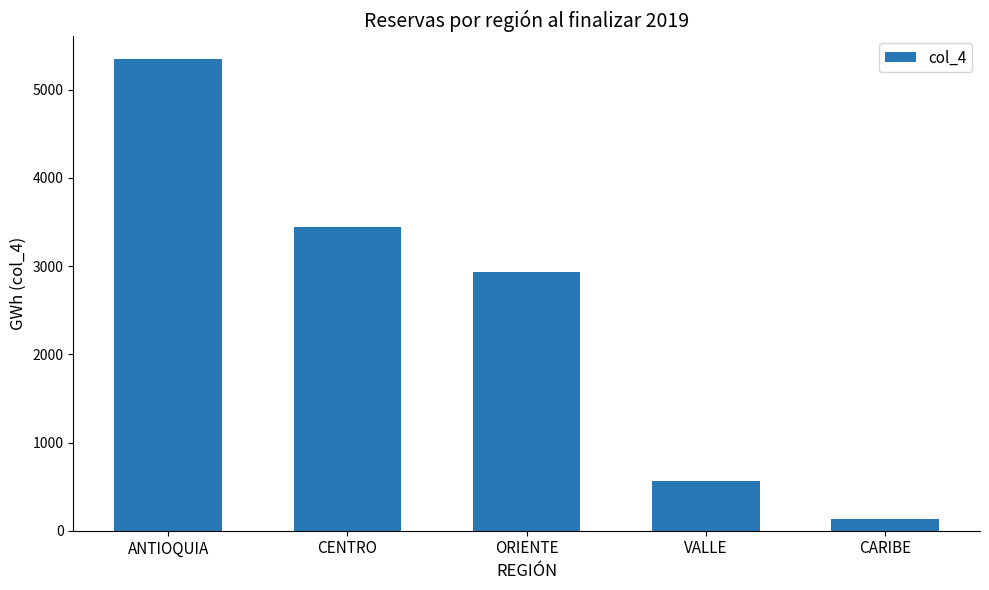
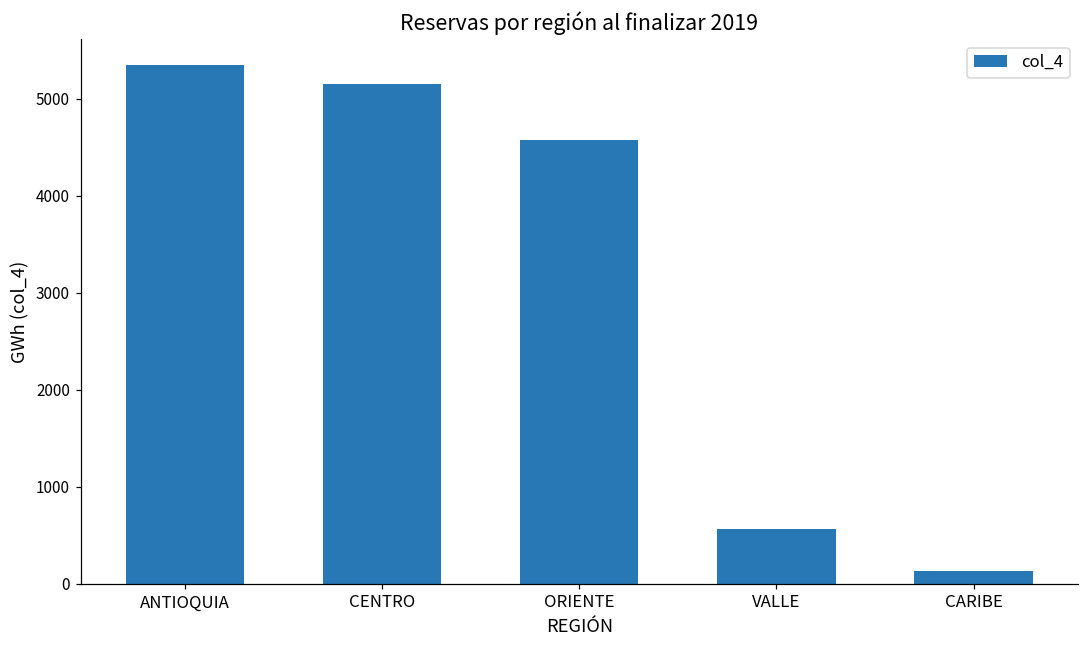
CENTRO: 3400 -> 5100
ORIENTE: 2900 -> 4600
